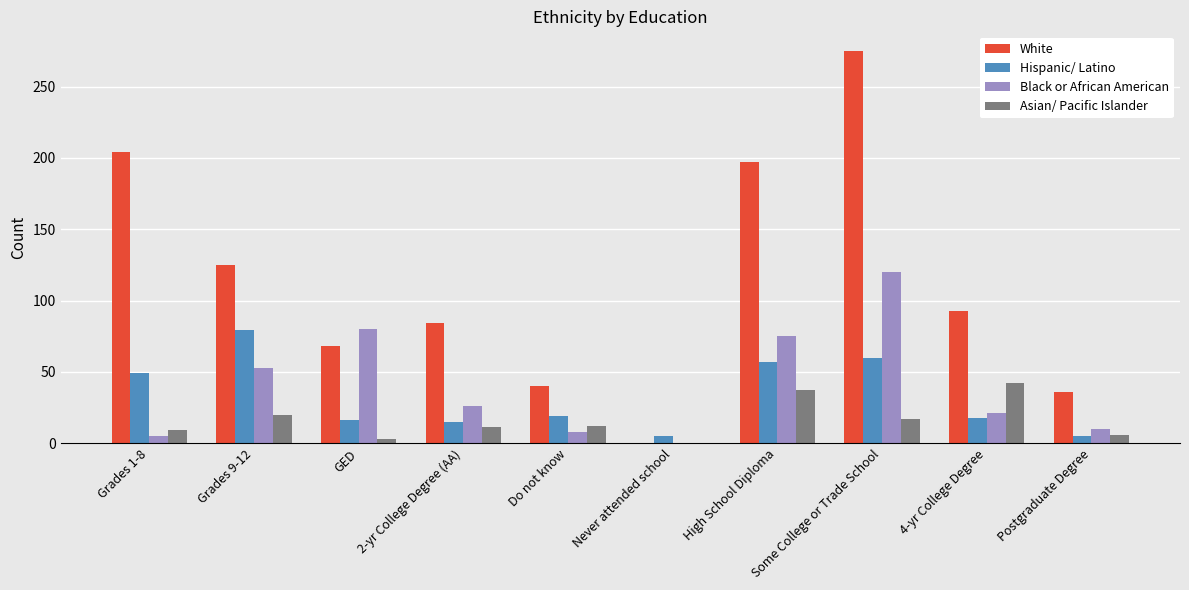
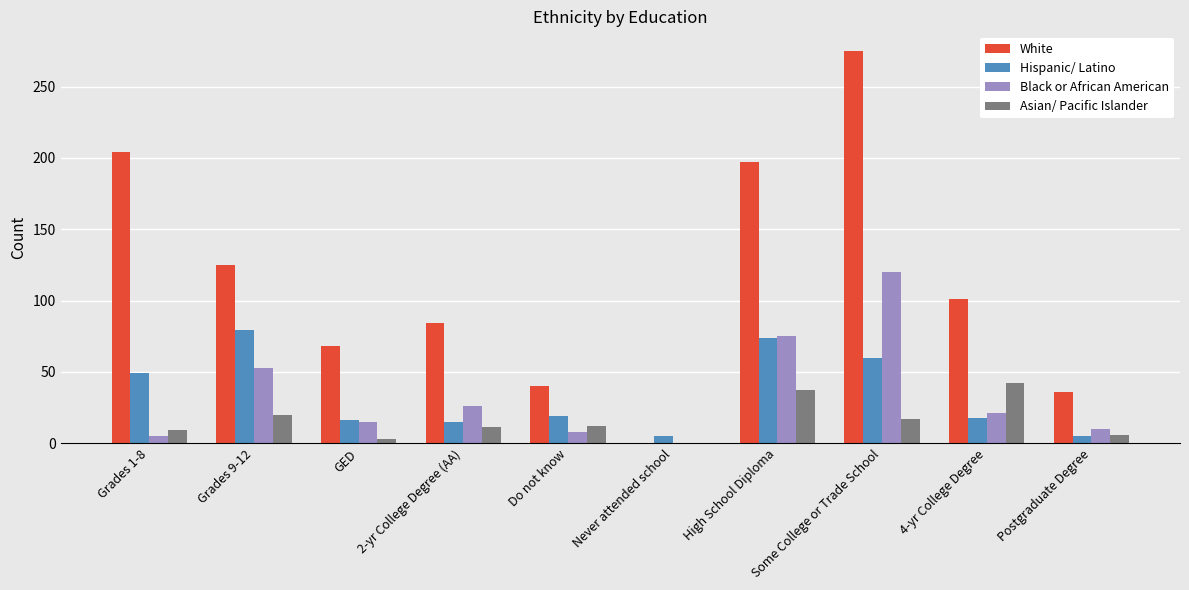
Black or African American, GED: 80 -> 15
Hispanic/ Latino, High School Diploma: 57 -> 74
White, 4-yr College Degree: 93 -> 101
